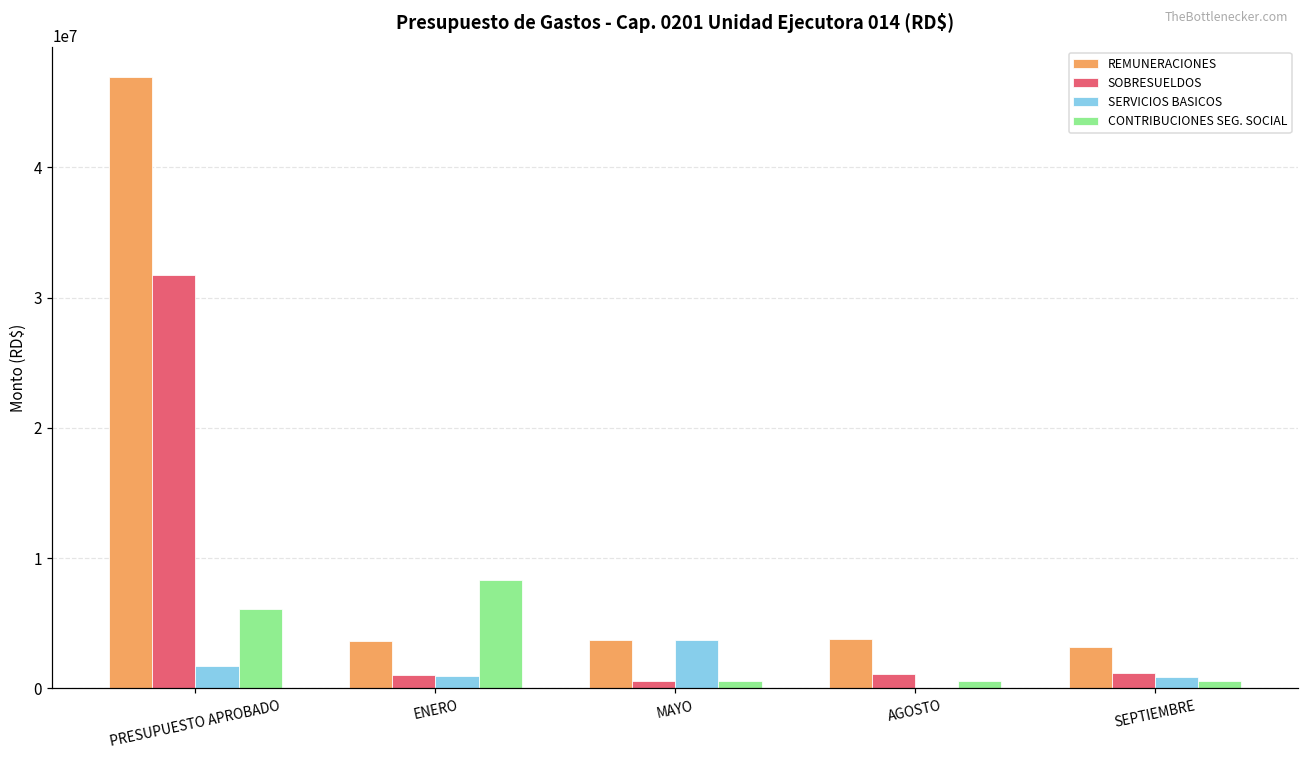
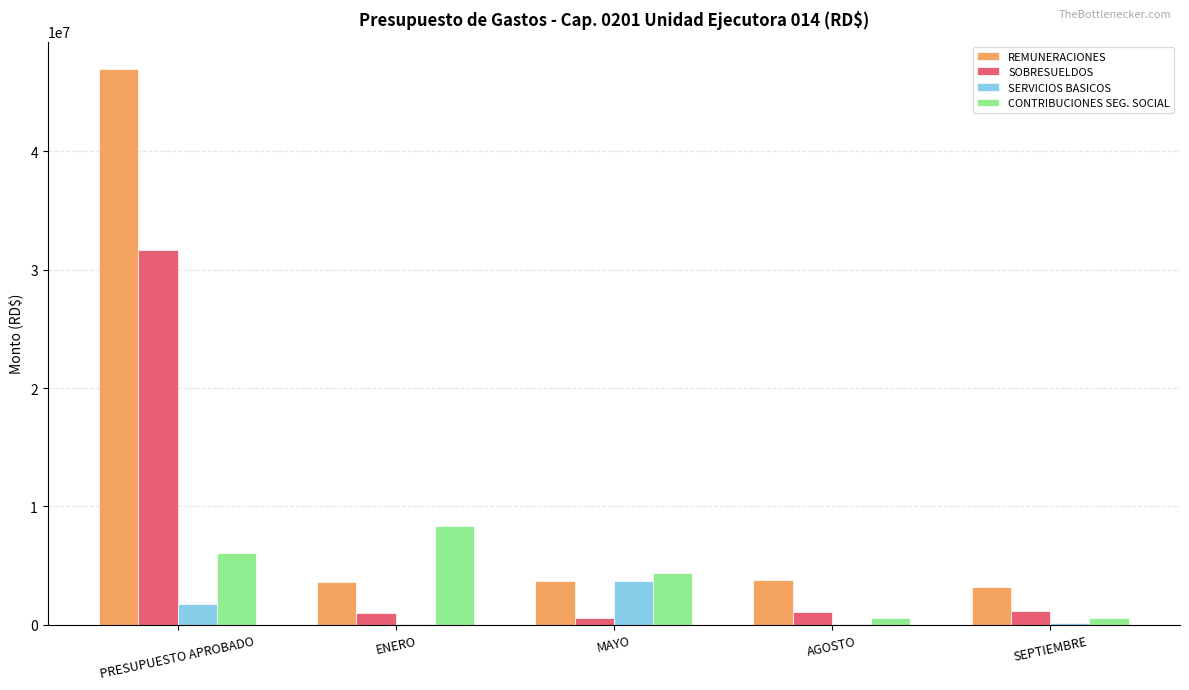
SERVICIOS BASICOS, ENERO: 900000 -> 100000
CONTRIBUCIONES SEG. SOCIAL, MAYO: 600000 -> 4300000
SERVICIOS BASICOS, SEPTIEMBRE: 900000 -> 200000
